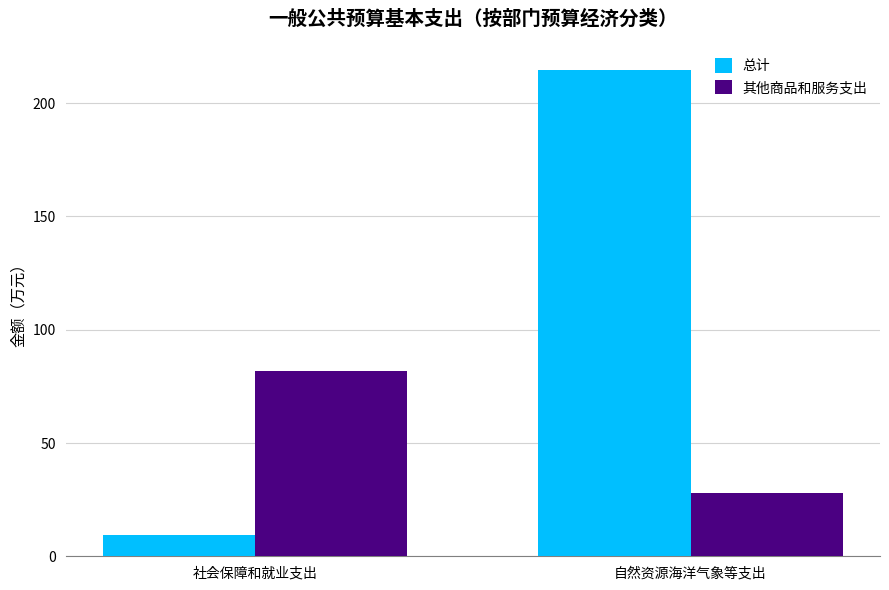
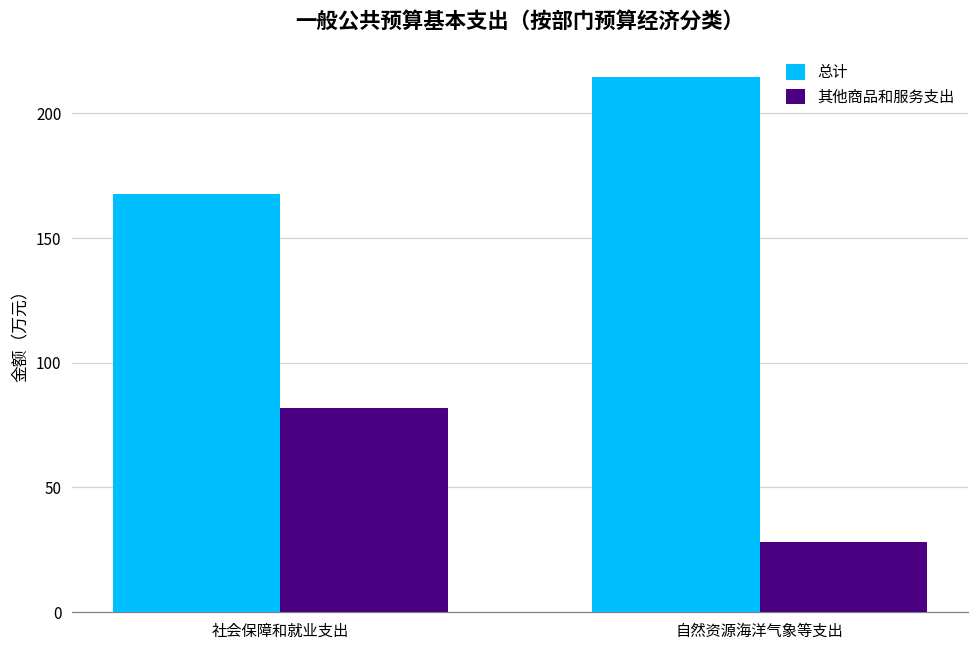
总计, 社会保障和就业支出: 9 -> 168
